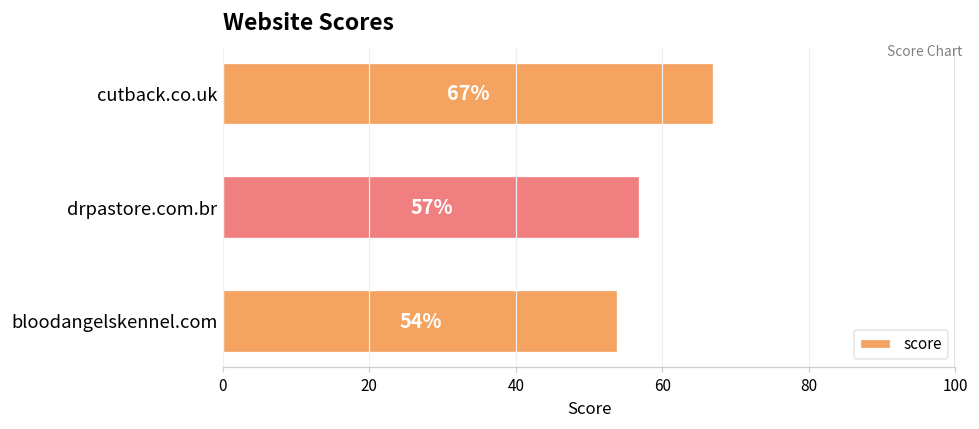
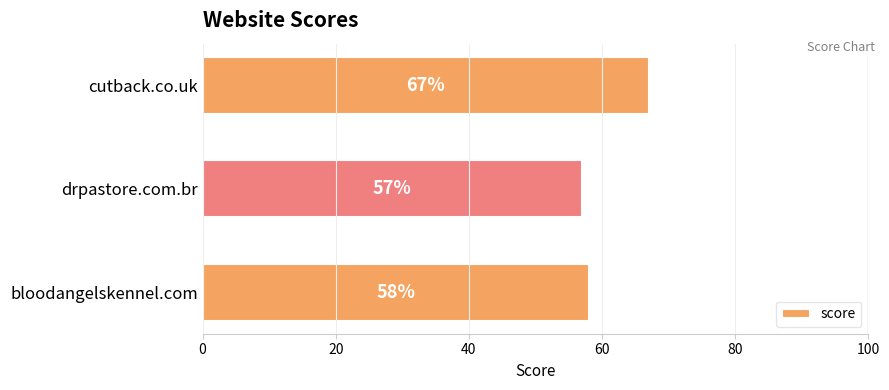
bloodangelskennel.com: 54% -> 58%
